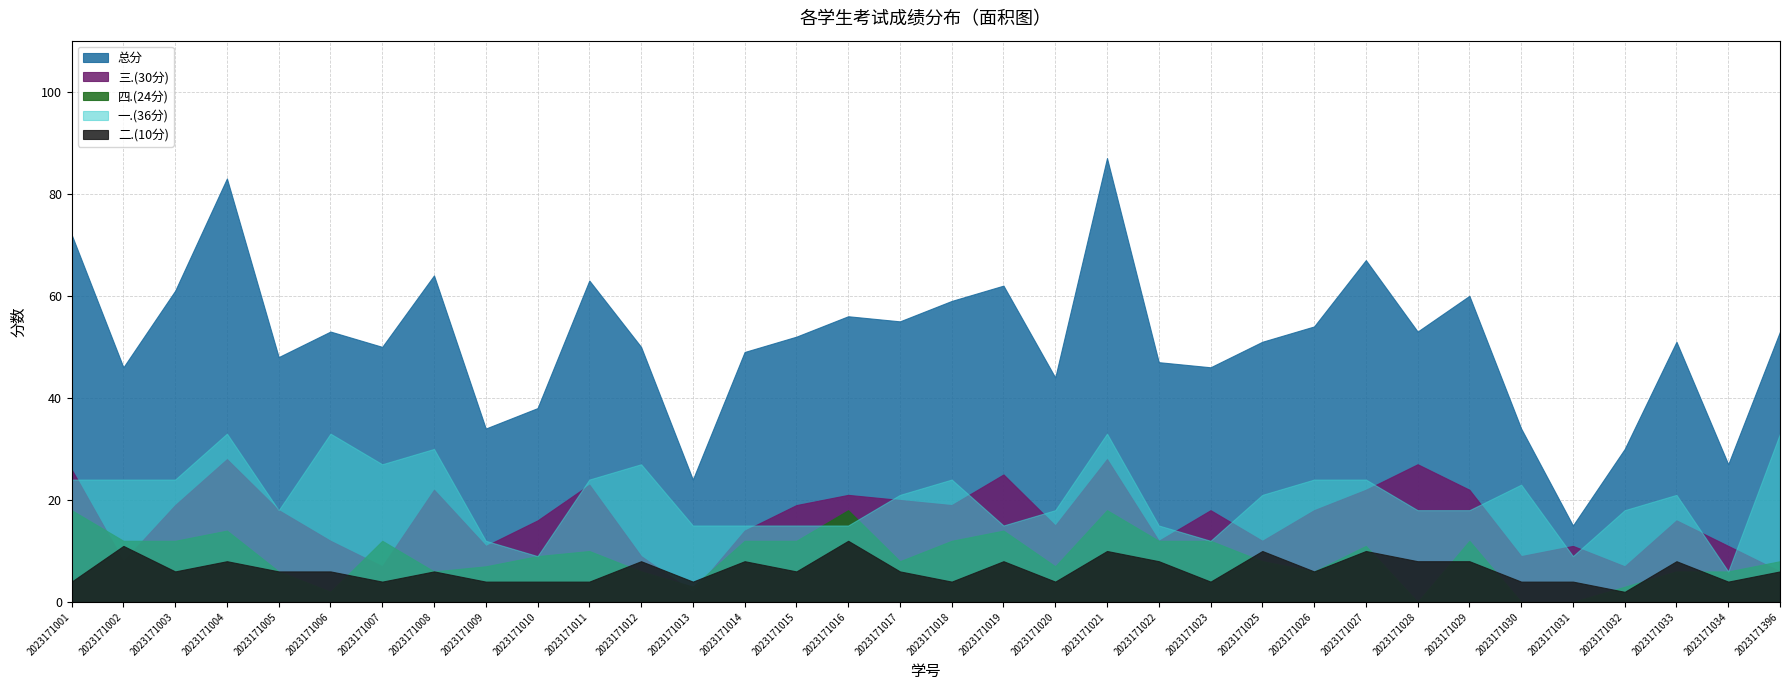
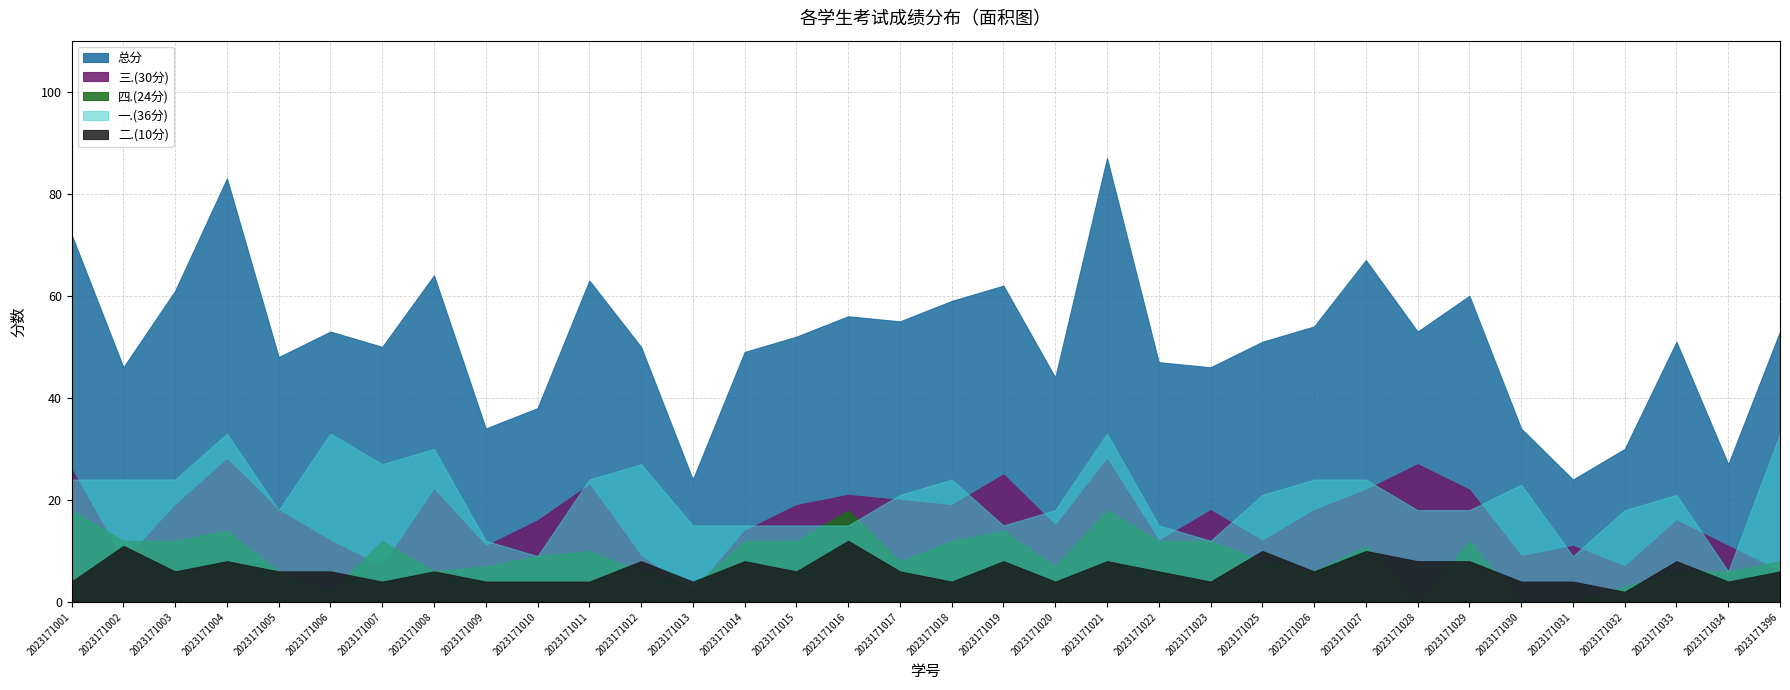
二.(10分), 2023171021: 10 -> 8
二.(10分), 2023171022: 8 -> 6
总分, 2023171031: 15 -> 24
